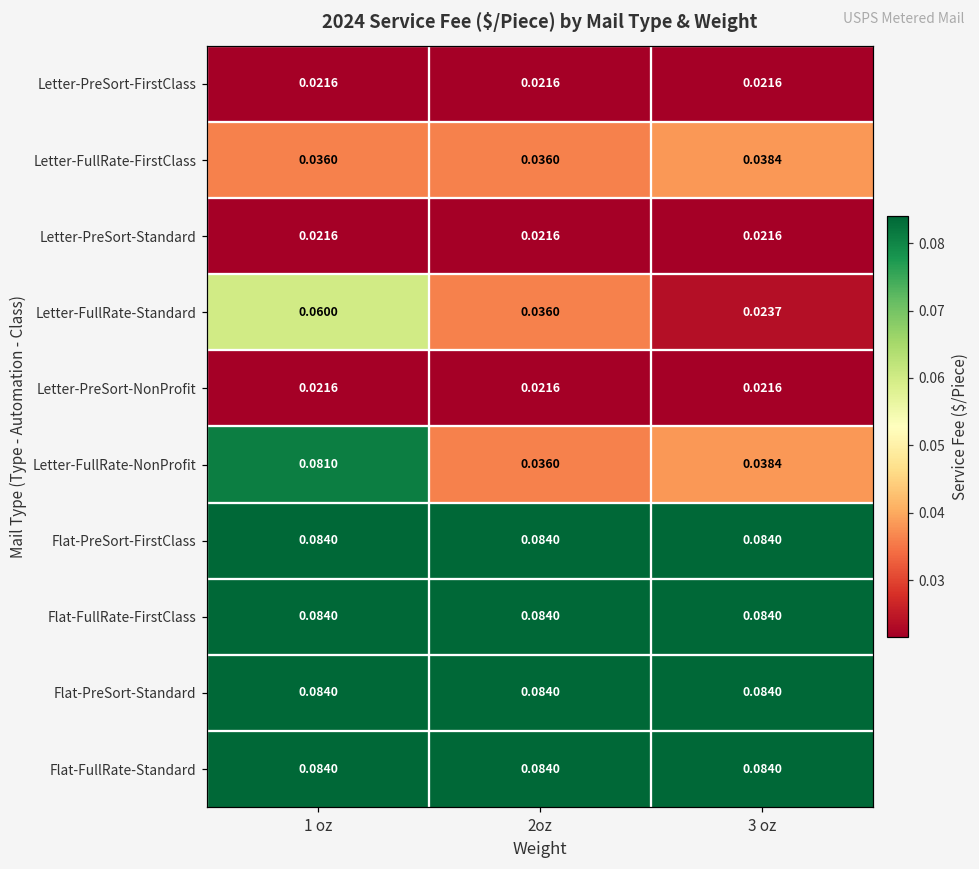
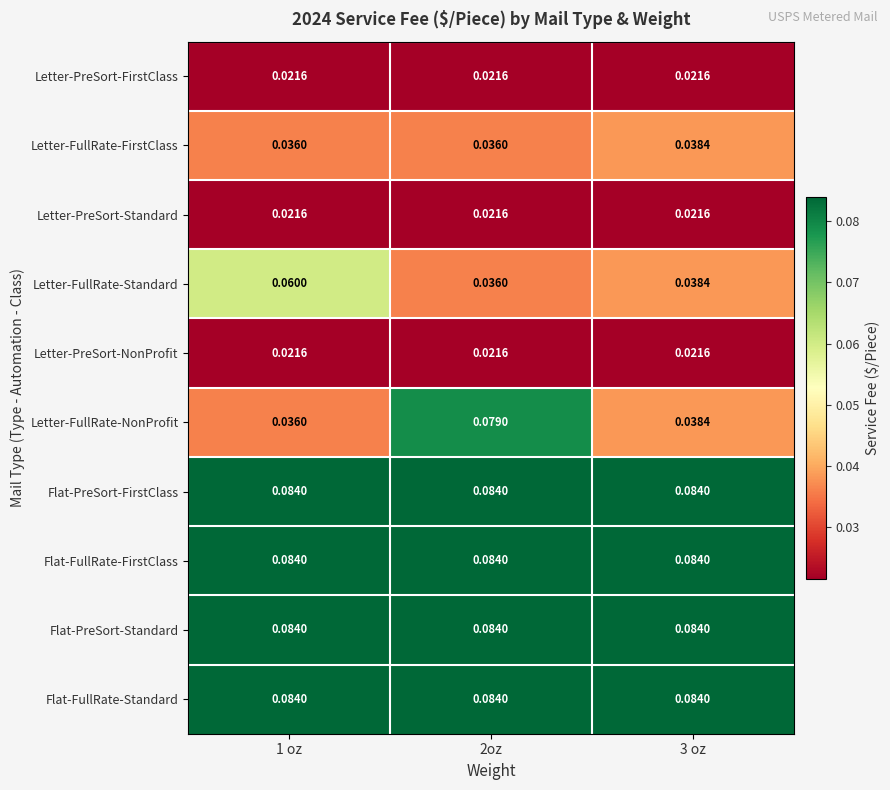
Letter-FullRate-Standard, 3 oz: 0.0237 -> 0.0384
Letter-FullRate-NonProfit, 1 oz: 0.0810 -> 0.0360
Letter-FullRate-NonProfit, 2oz: 0.0360 -> 0.0790
